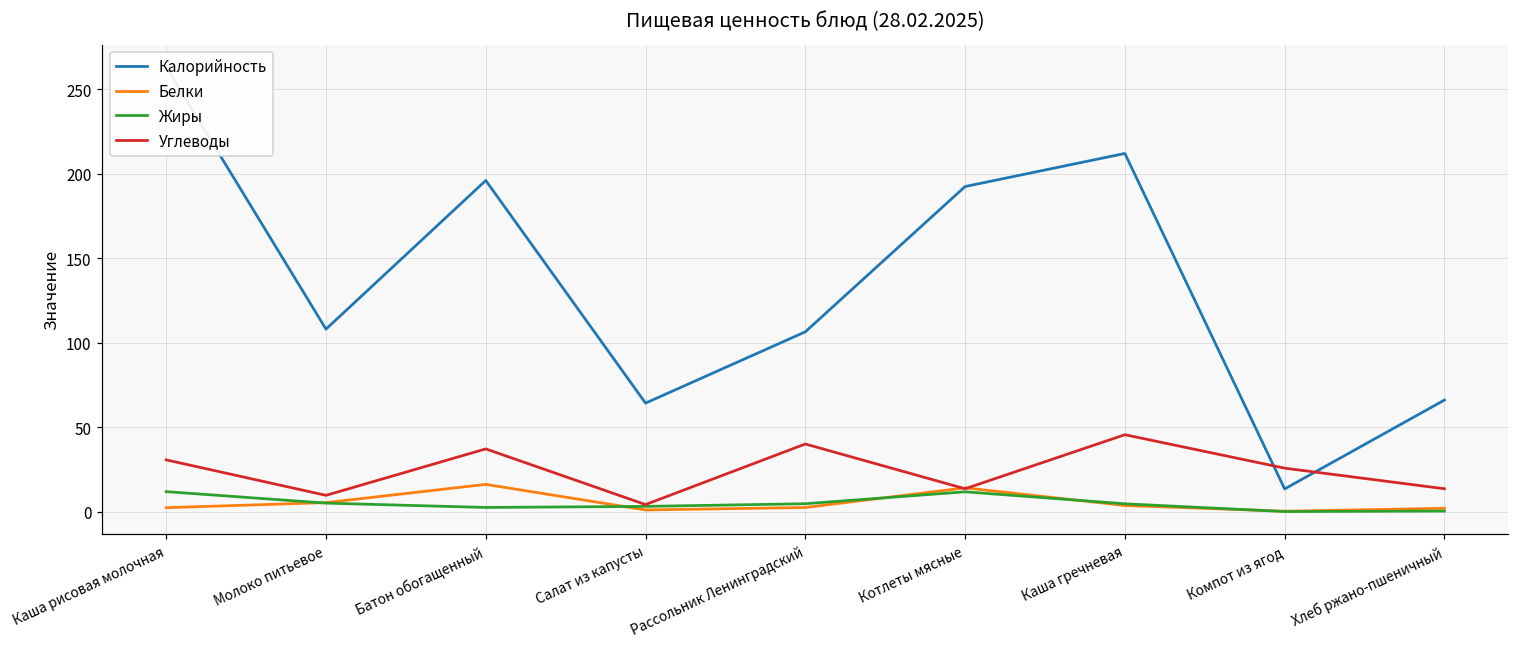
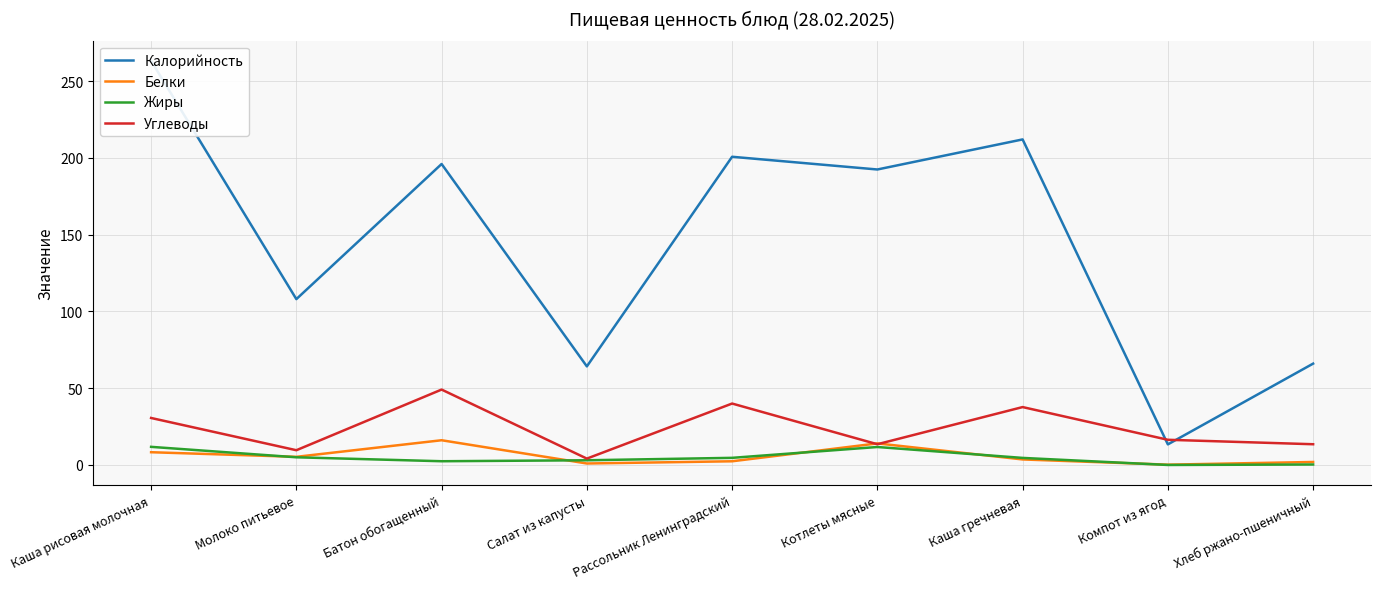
Белки, Каша рисовая молочная: 2 -> 8
Углеводы, Батон обогащенный: 37 -> 49
Калорийность, Рассольник Ленинградский: 106 -> 201
Углеводы, Каша гречневая: 46 -> 38
Углеводы, Компот из ягод: 26 -> 16
